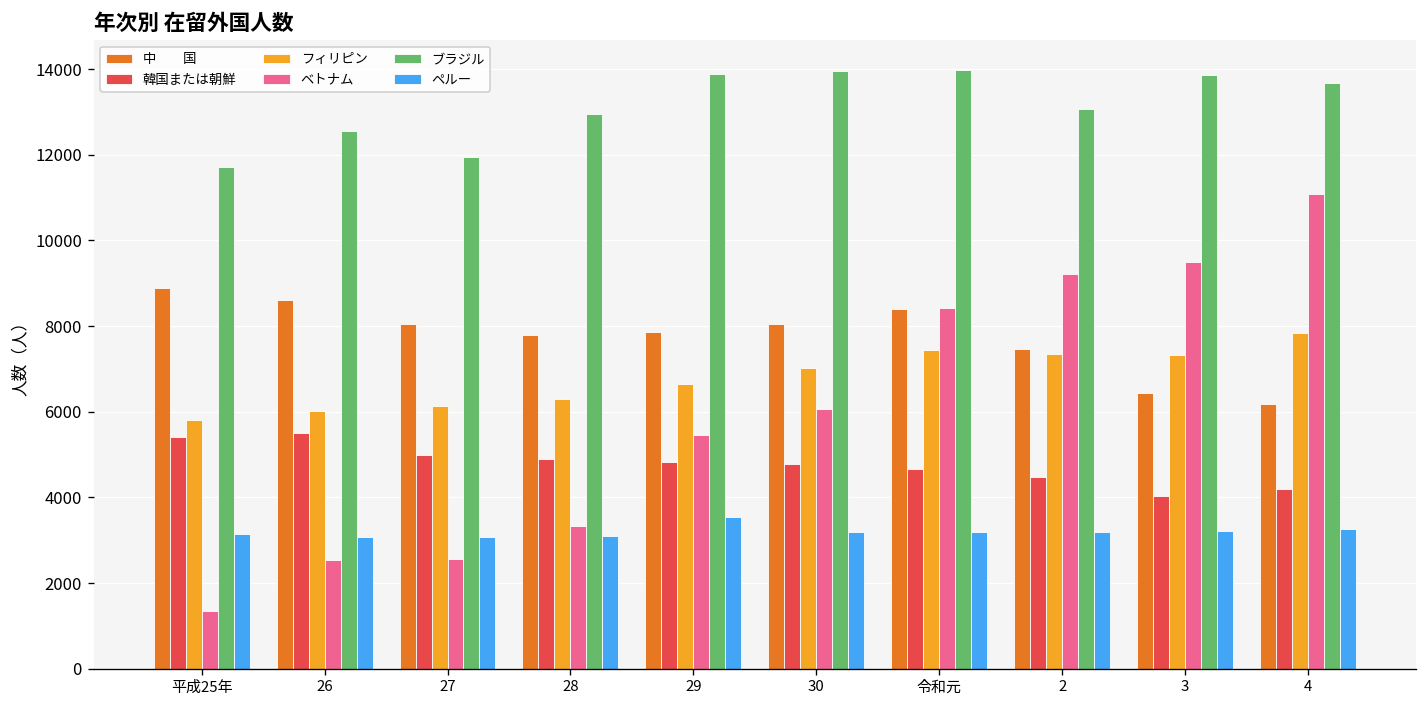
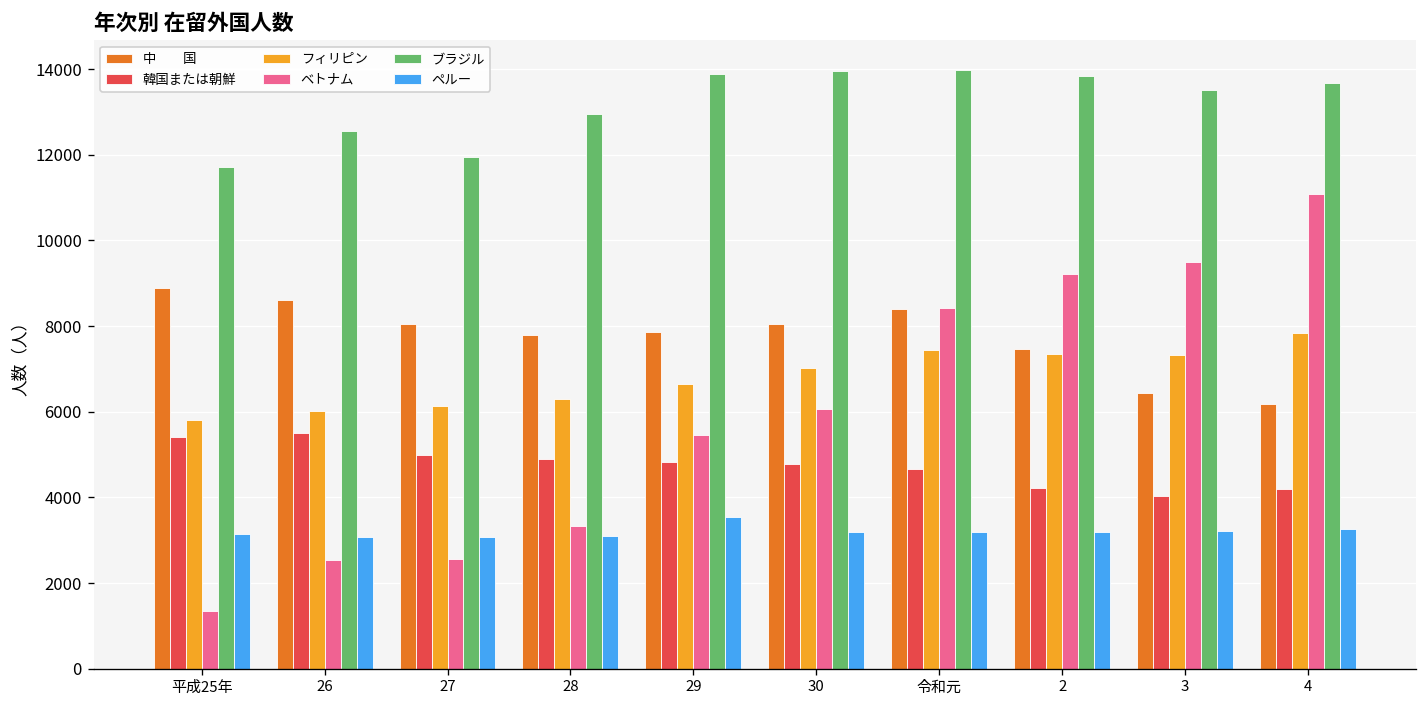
韓国または朝鮮, 2: 4500 -> 4200
ブラジル, 2: 13100 -> 13800
ブラジル, 3: 13900 -> 13500
